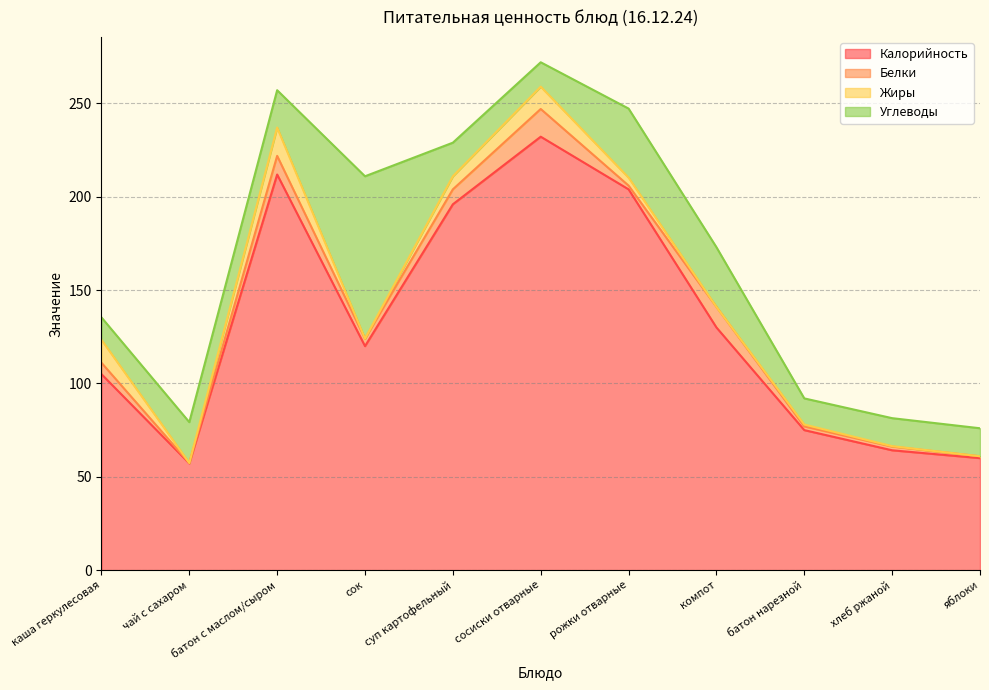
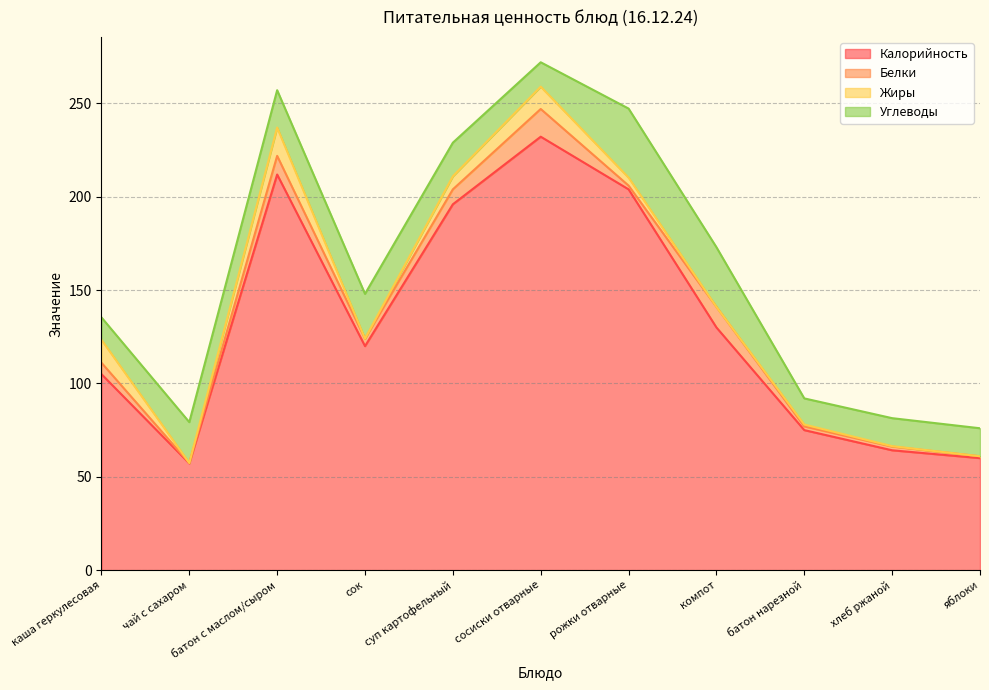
Углеводы, сок: 87 -> 24
